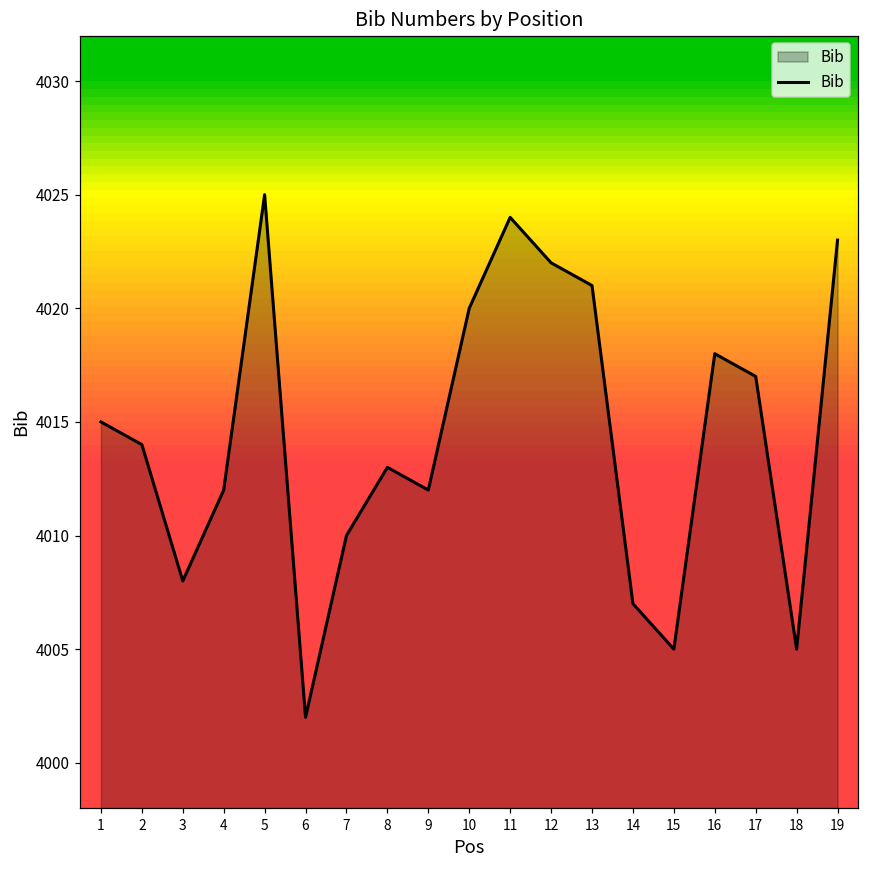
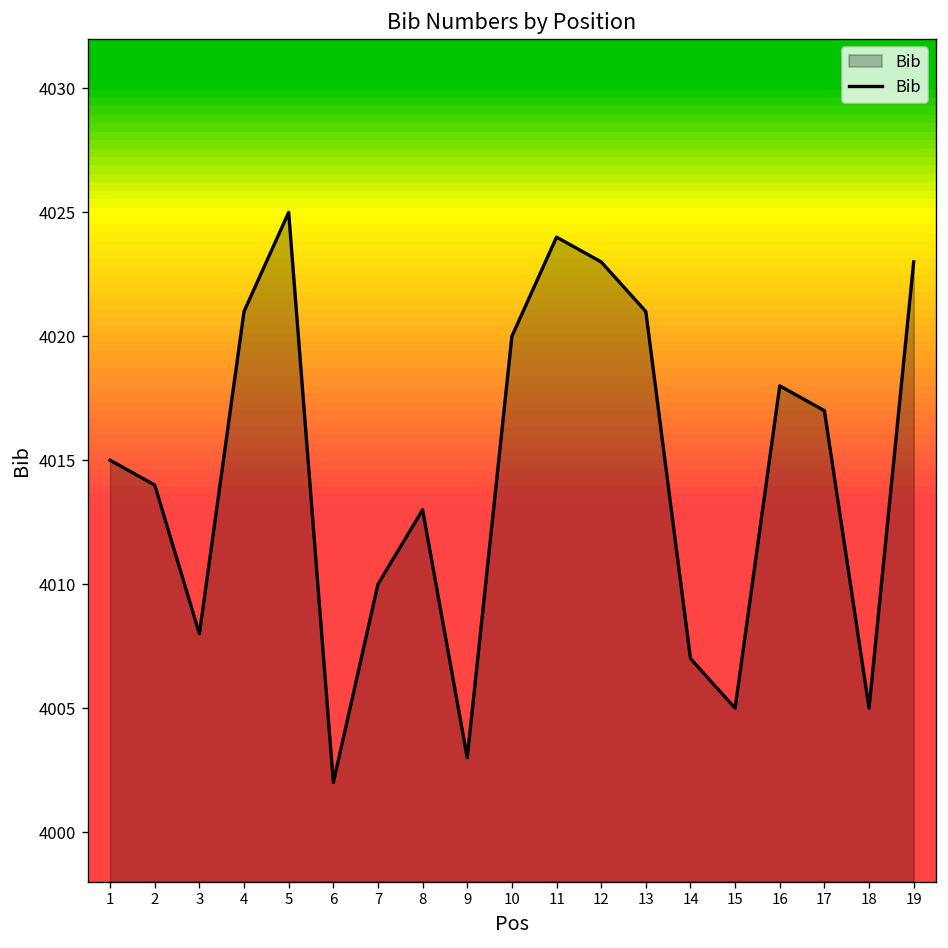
4: 4012 -> 4021
9: 4012 -> 4003
12: 4022 -> 4023
